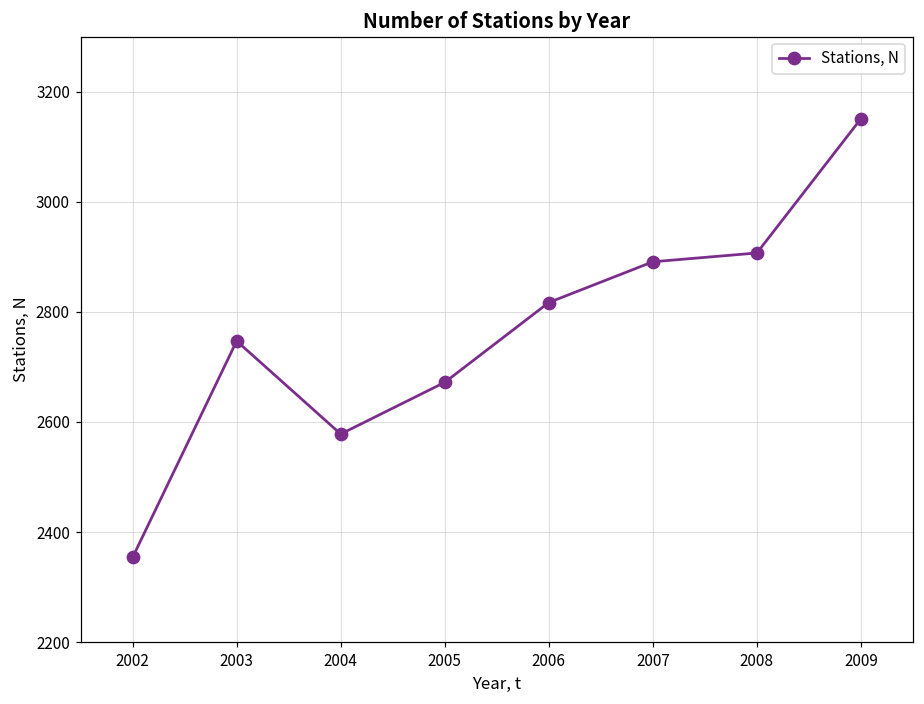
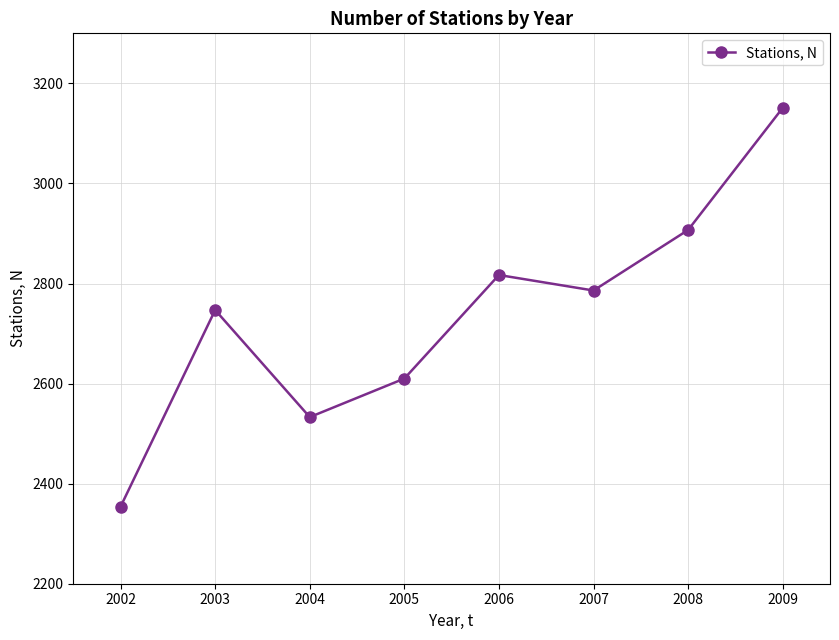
2004: 2580 -> 2530
2005: 2670 -> 2610
2007: 2890 -> 2790
